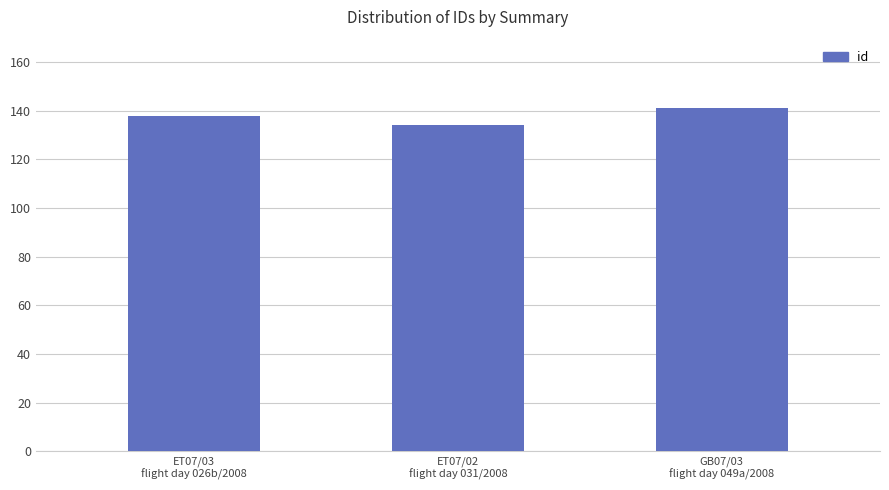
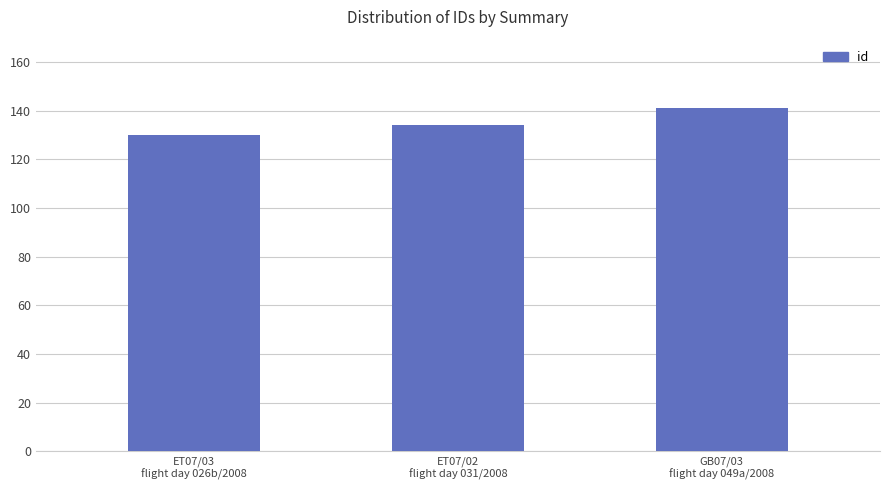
ET07/03 flight day 026b/2008: 138 -> 130
